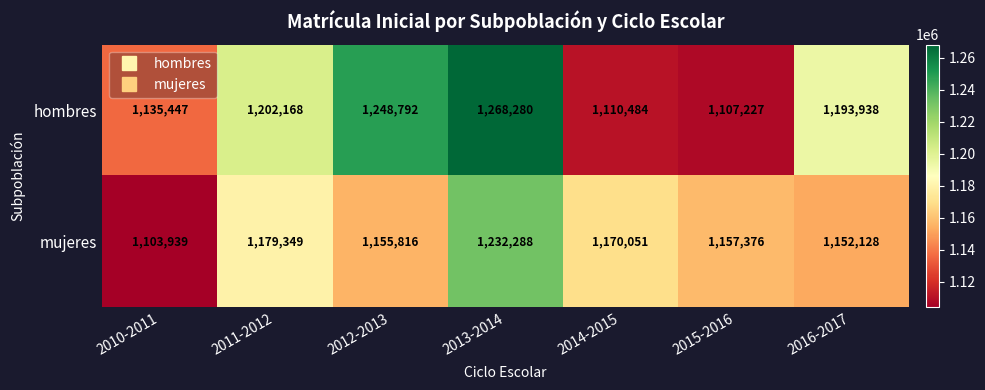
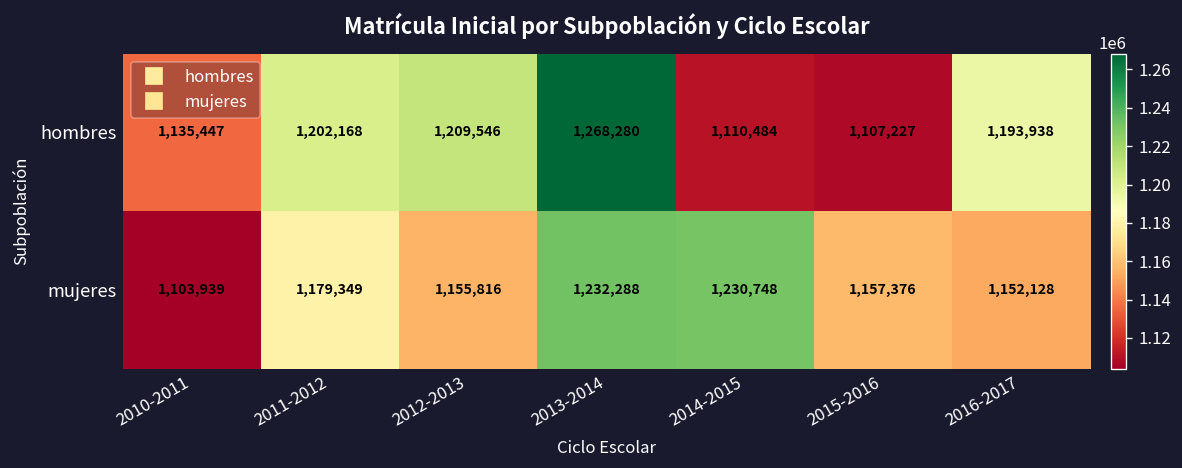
hombres, 2012-2013: 1,248,792 -> 1,209,546
mujeres, 2014-2015: 1,170,051 -> 1,230,748
